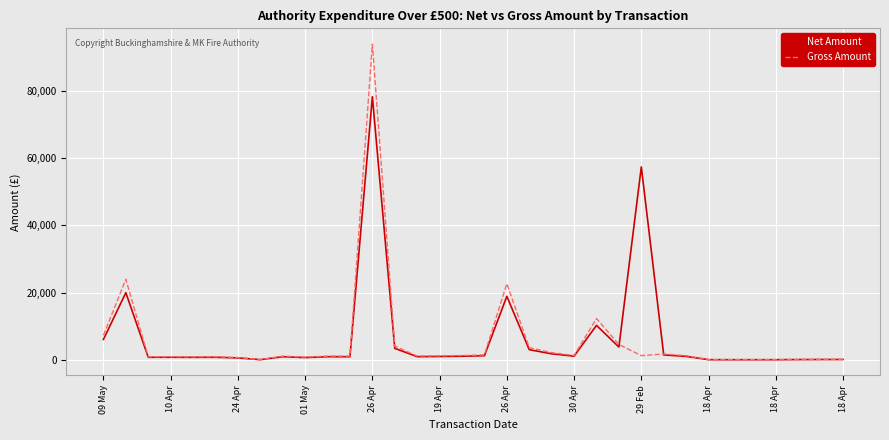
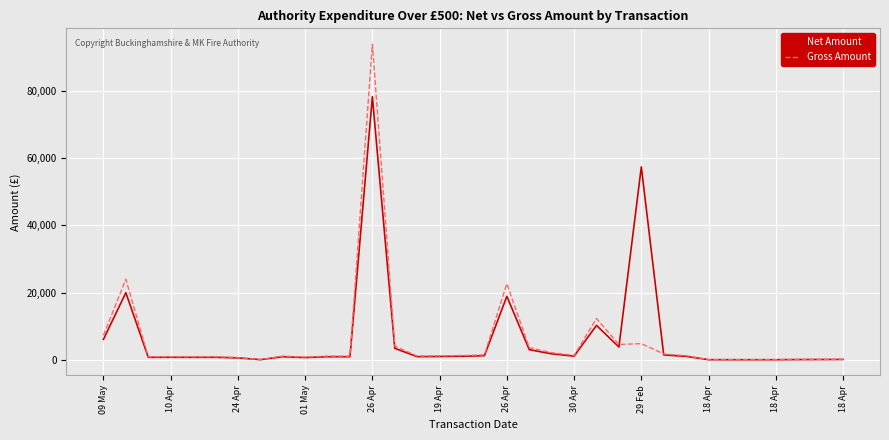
Gross Amount, 29 Feb: 1,000 -> 5,000
